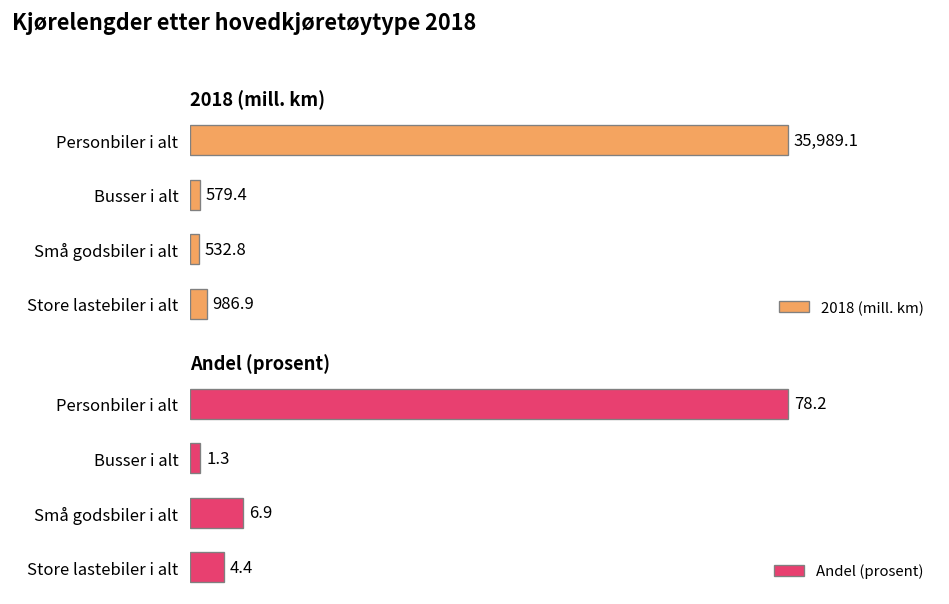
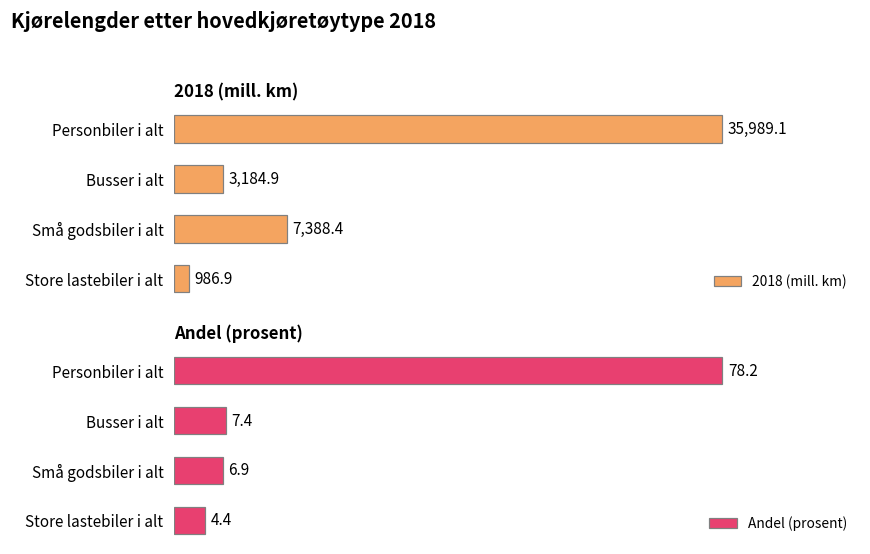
2018 (mill. km), Busser i alt: 579.4 -> 3,184.9
2018 (mill. km), Små godsbiler i alt: 532.8 -> 7,388.4
Andel (prosent), Busser i alt: 1.3 -> 7.4
